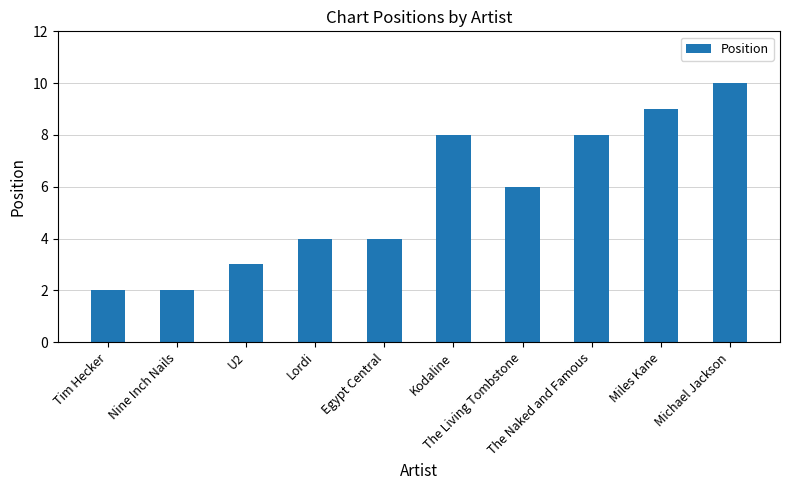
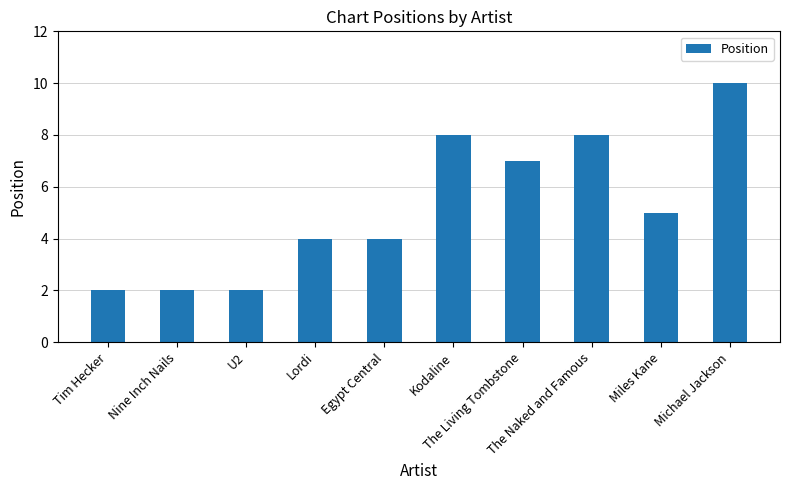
U2: 3 -> 2
The Living Tombstone: 6 -> 7
Miles Kane: 9 -> 5
